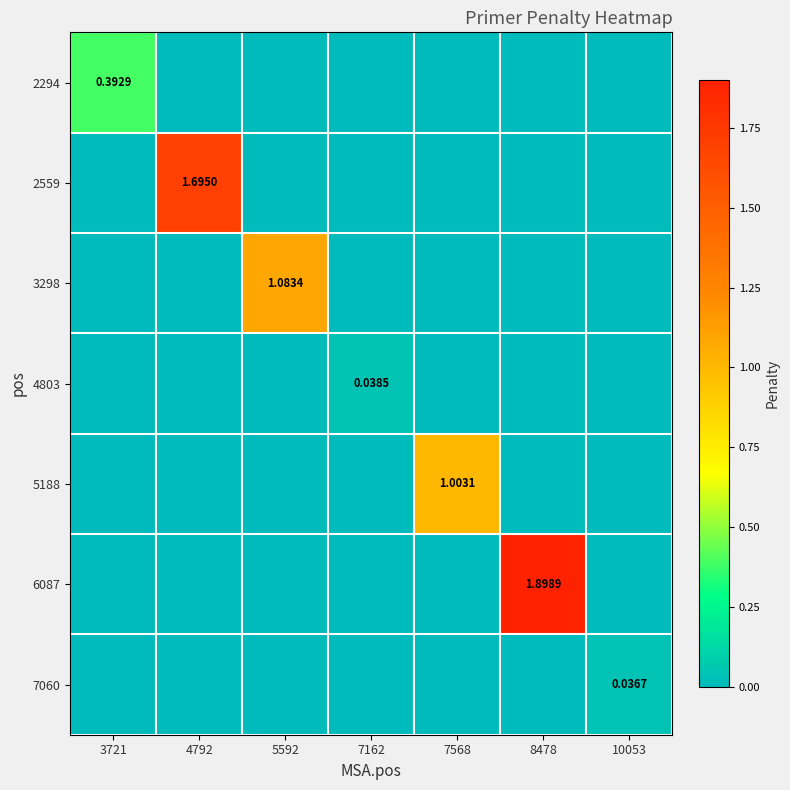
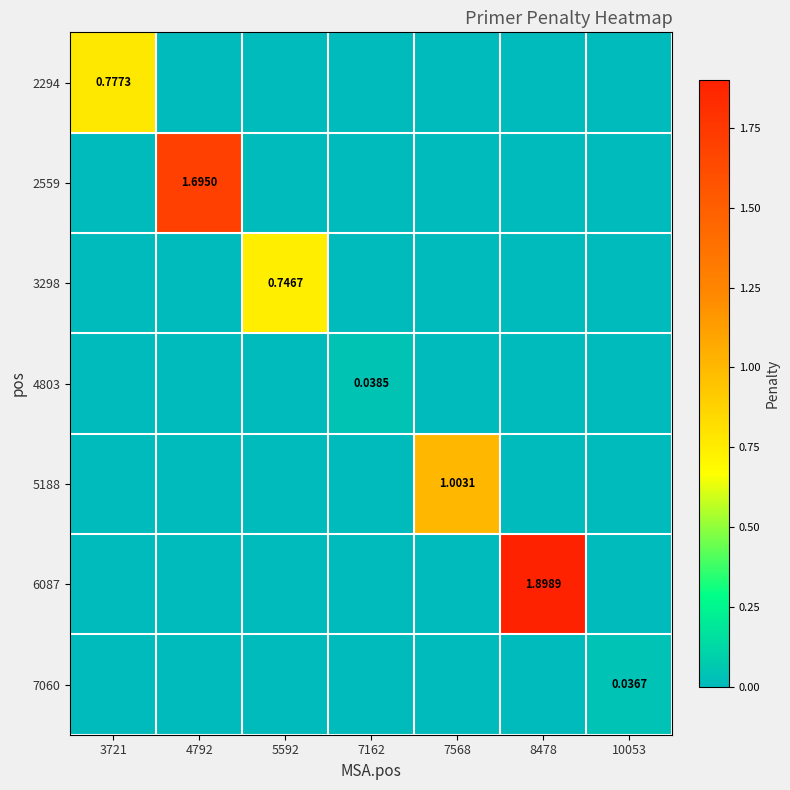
2294, 3721: 0.3929 -> 0.7773
3298, 5592: 1.0834 -> 0.7467
